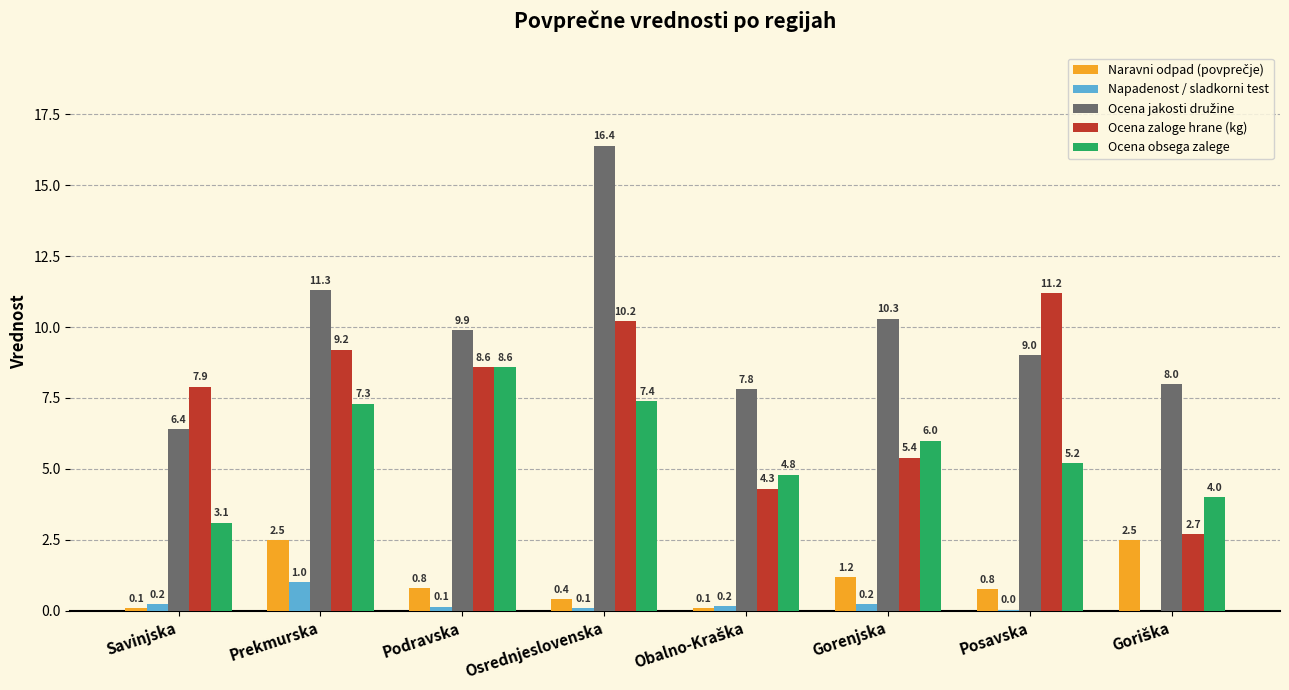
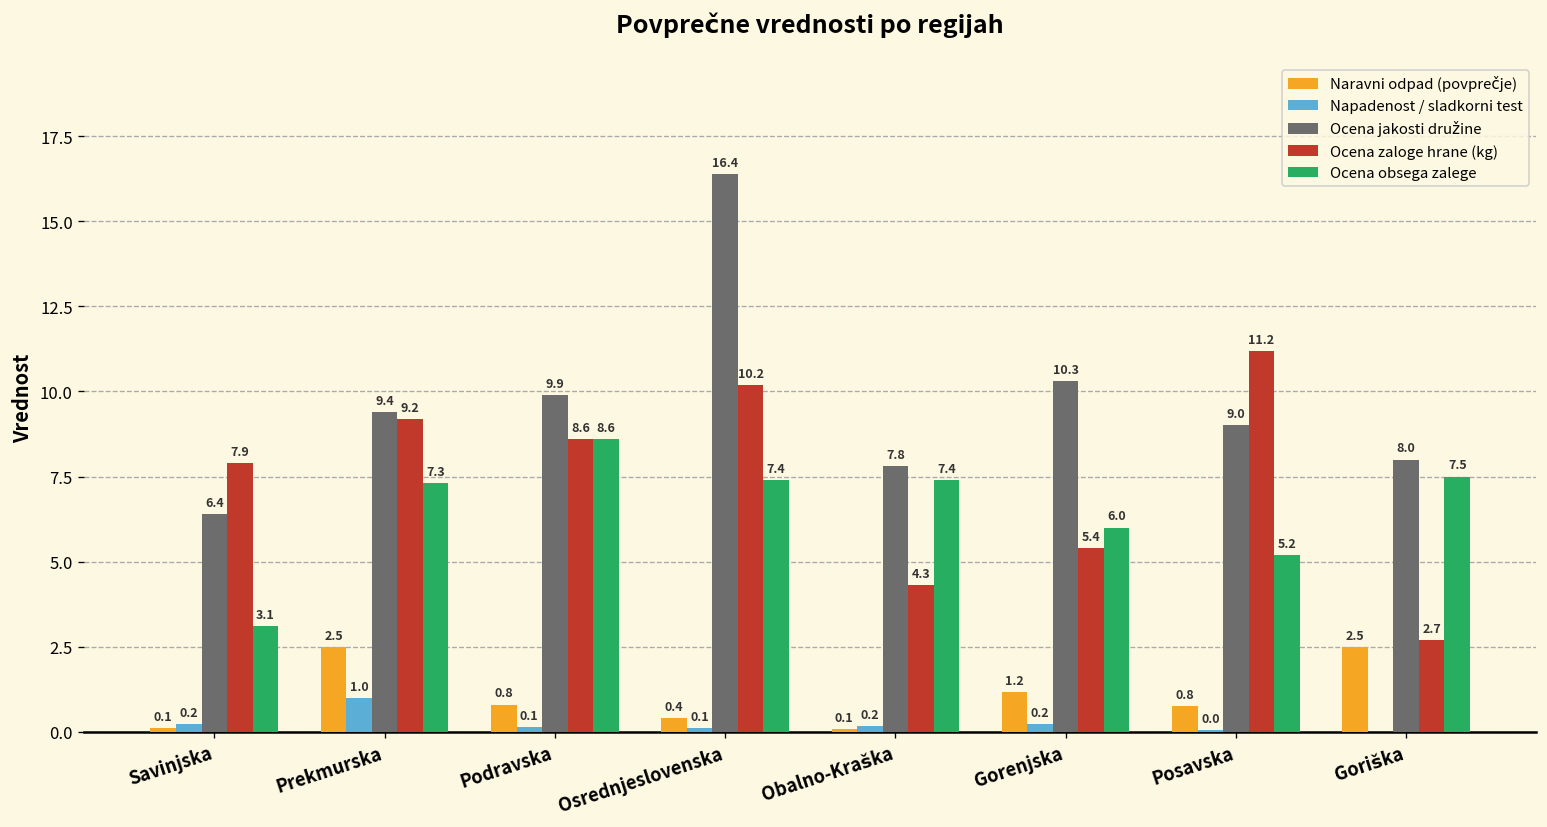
Ocena jakosti družine, Prekmurska: 11.3 -> 9.4
Ocena obsega zalege, Obalno-Kraška: 4.8 -> 7.4
Ocena obsega zalege, Goriška: 4.0 -> 7.5
